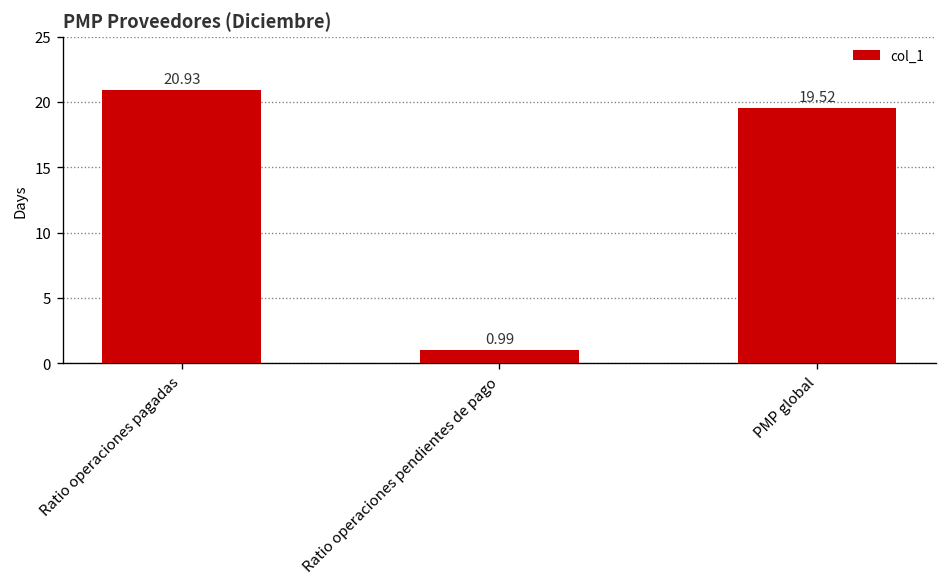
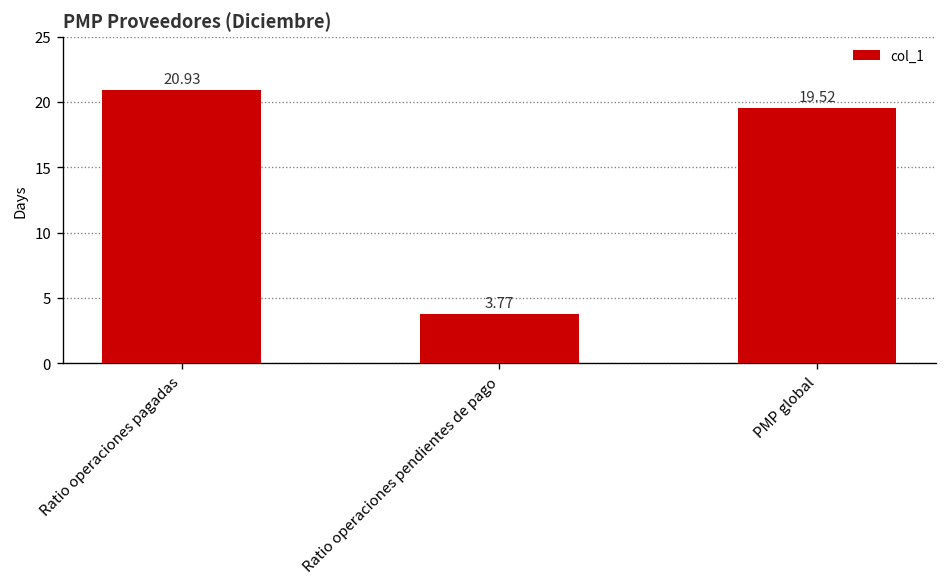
Ratio operaciones pendientes de pago: 0.99 -> 3.77
